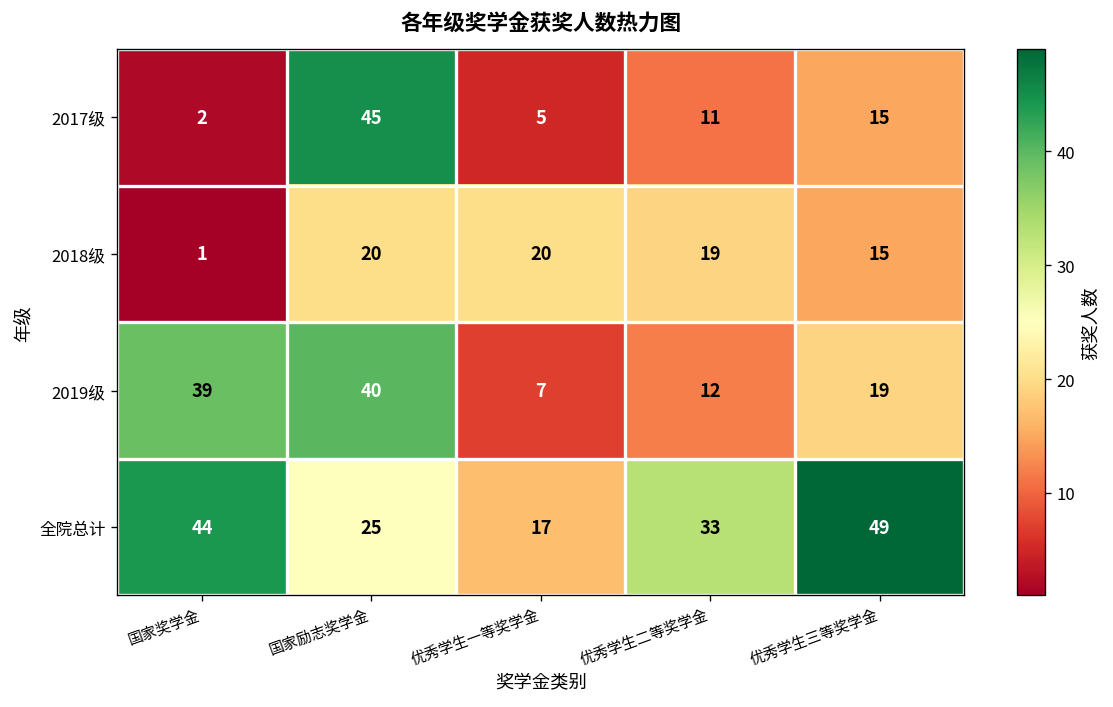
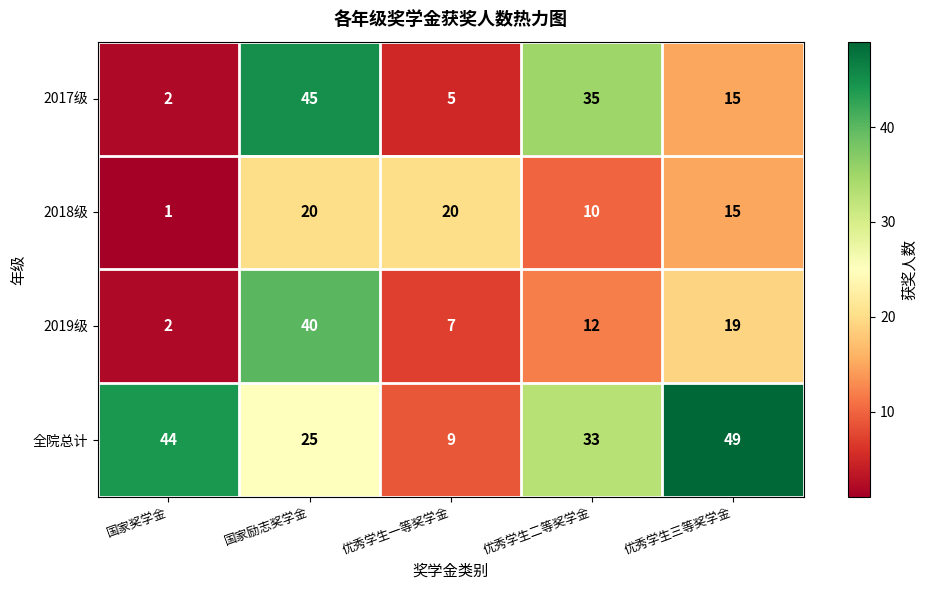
2017级, 优秀学生二等奖学金: 11 -> 35
2018级, 优秀学生二等奖学金: 19 -> 10
2019级, 国家奖学金: 39 -> 2
全院总计, 优秀学生一等奖学金: 17 -> 9
